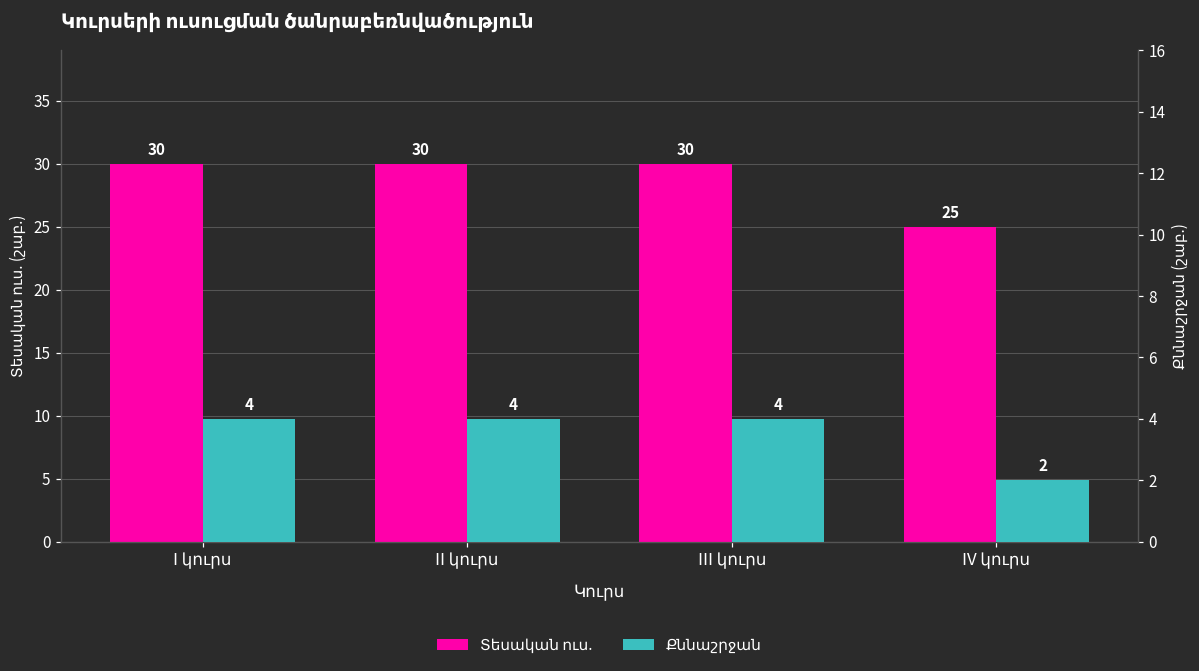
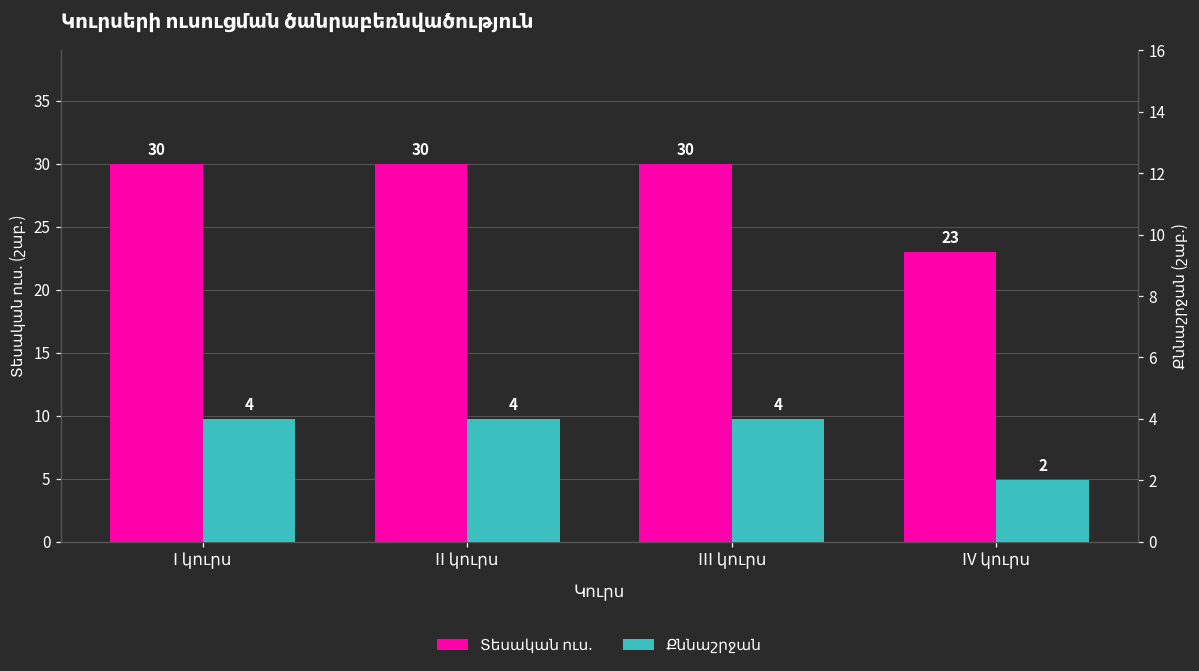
Տեսական ուս., IV կուրս: 25 -> 23
